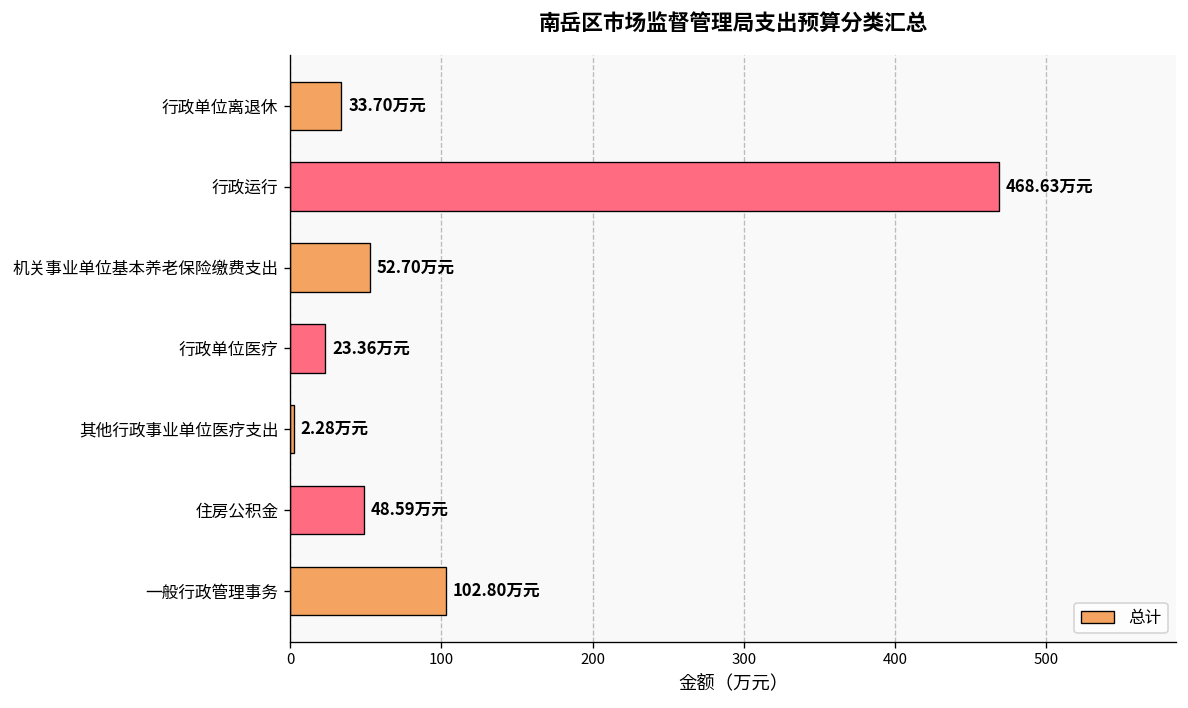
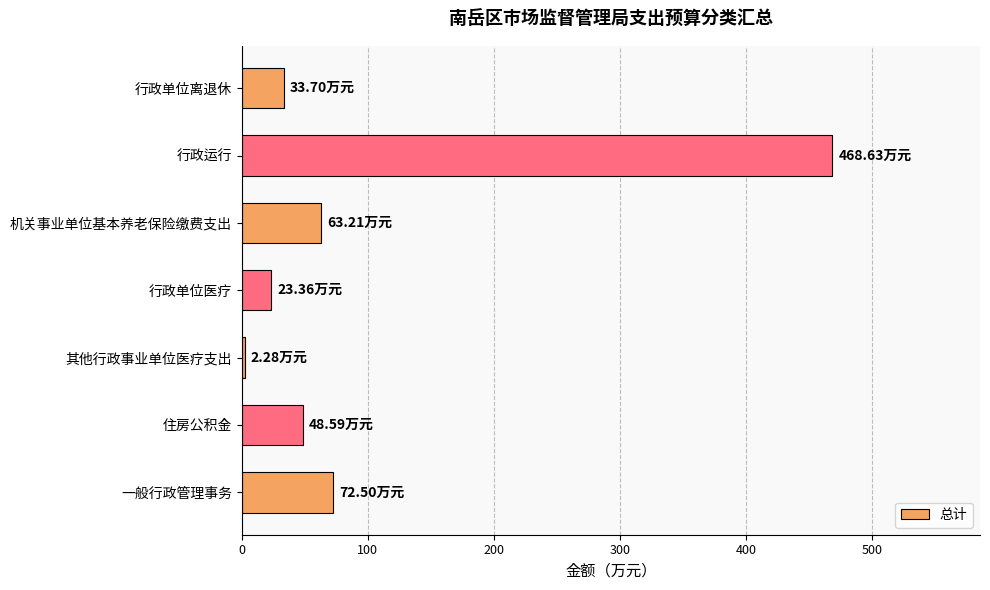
机关事业单位基本养老保险缴费支出: 52.70 -> 63.21
一般行政管理事务: 102.80 -> 72.50
